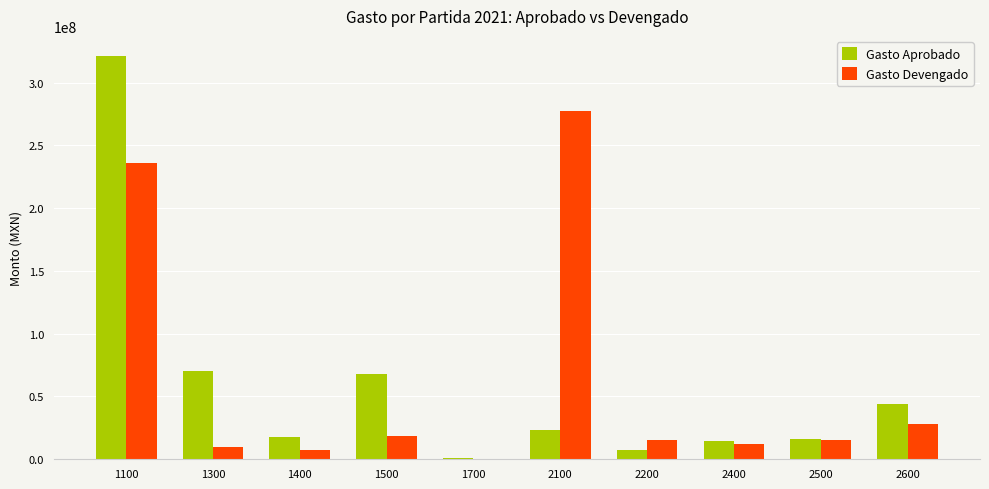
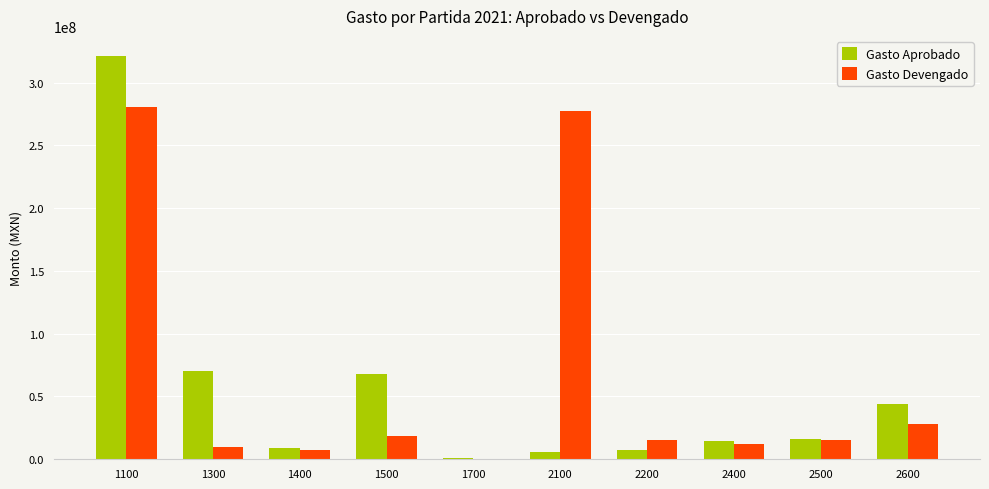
Gasto Devengado, 1100: 236000000 -> 280000000
Gasto Aprobado, 1400: 18000000 -> 9000000
Gasto Aprobado, 2100: 23000000 -> 6000000
